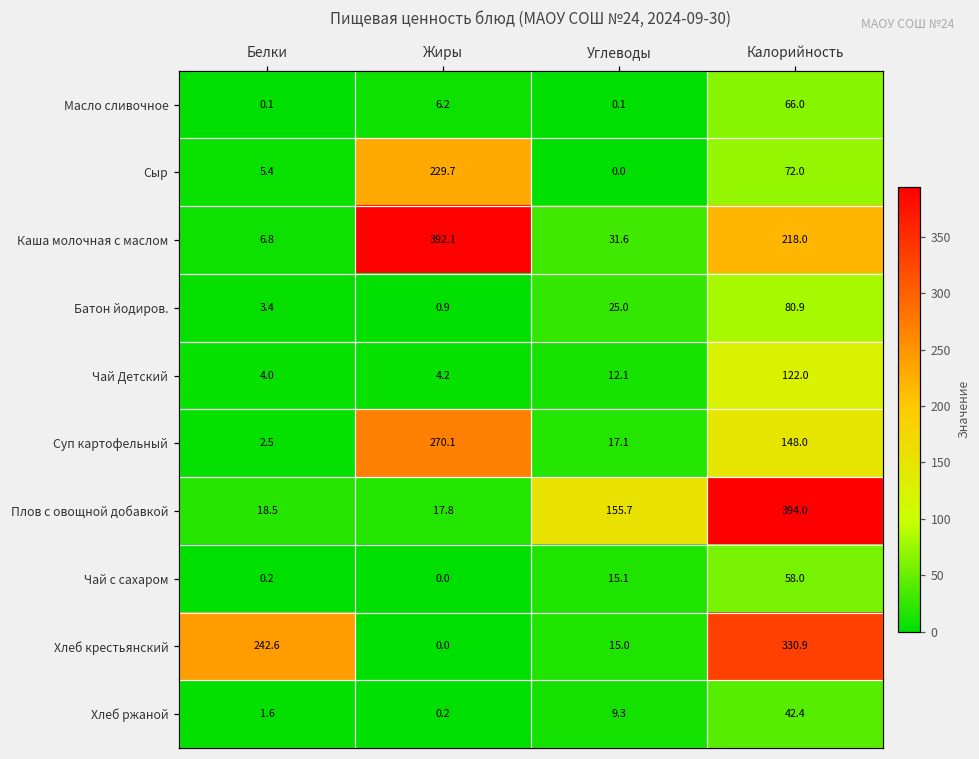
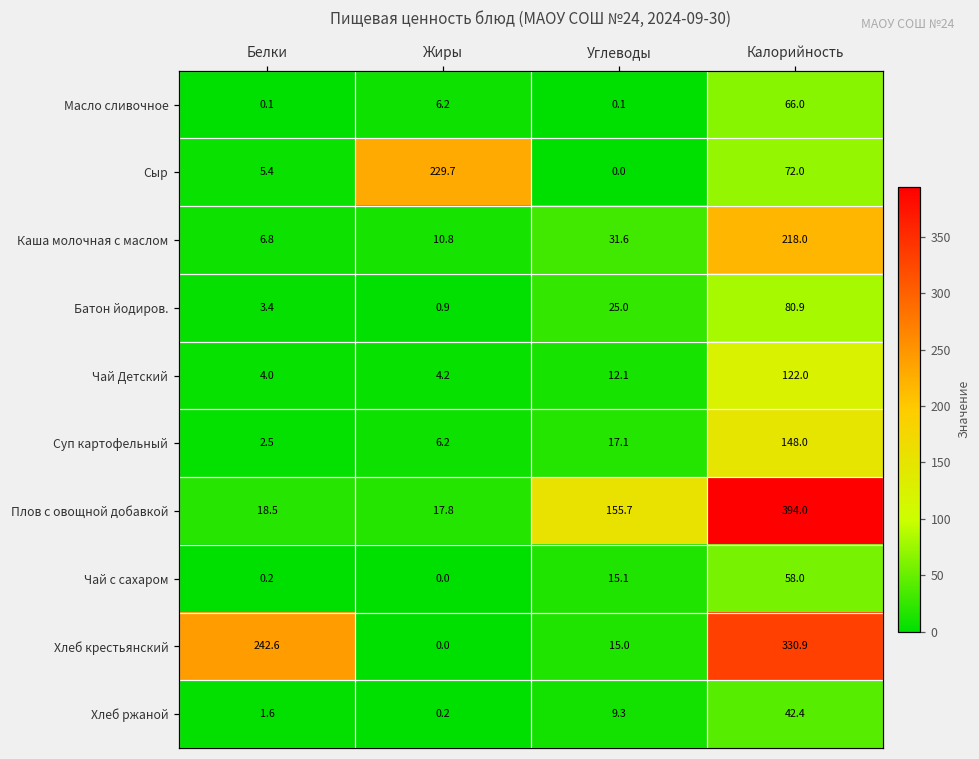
Каша молочная с маслом, Жиры: 392.1 -> 10.8
Суп картофельный, Жиры: 270.1 -> 6.2
